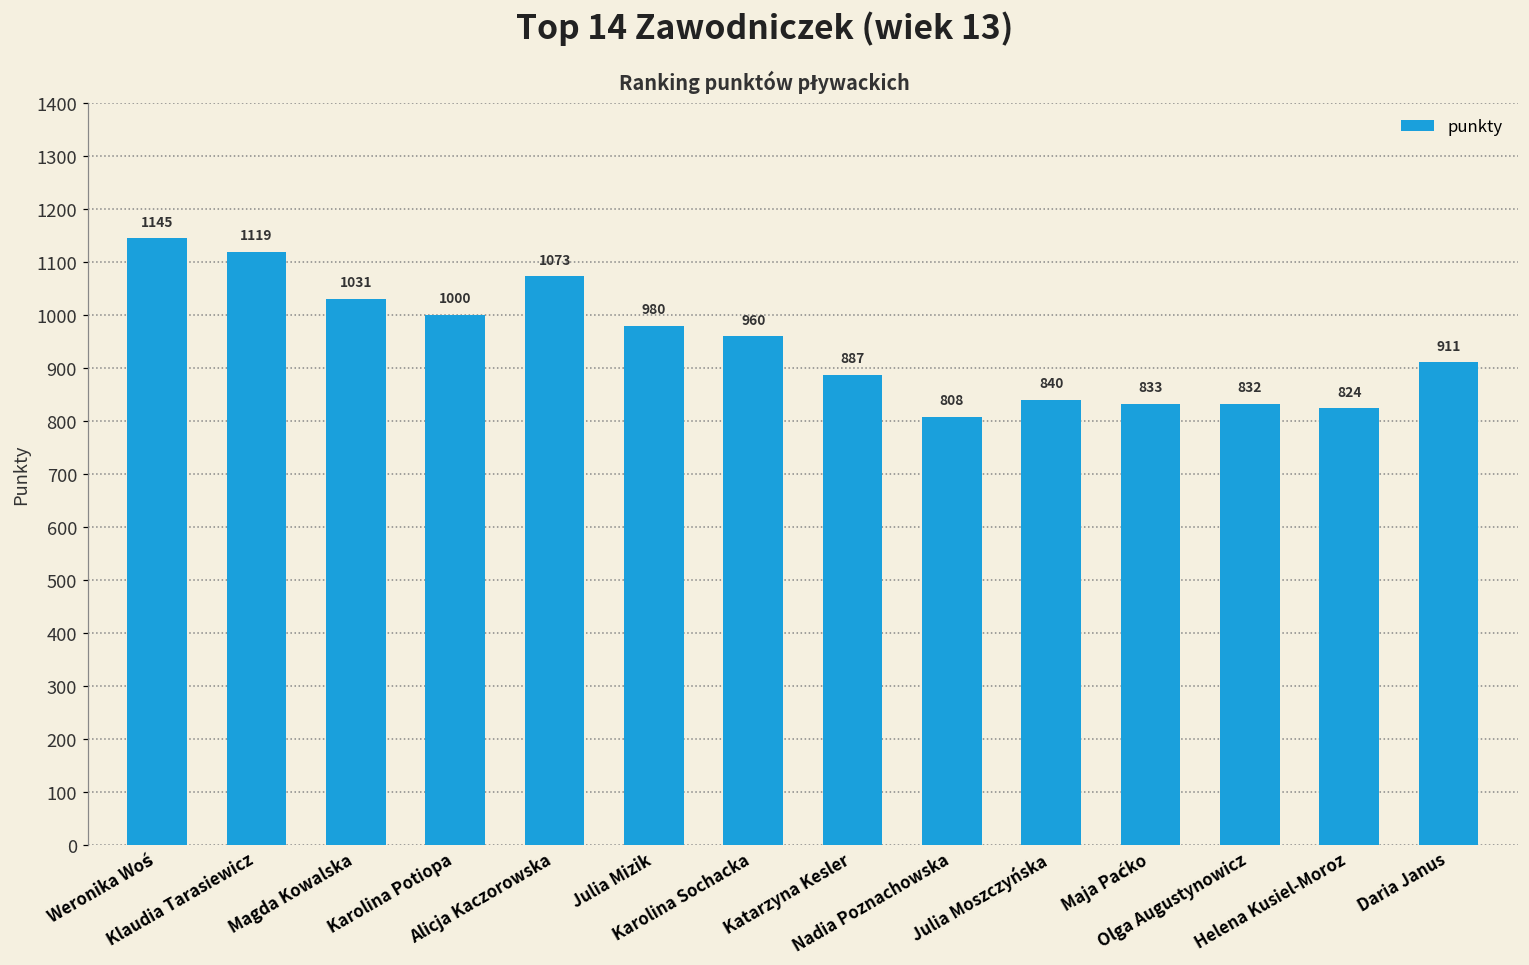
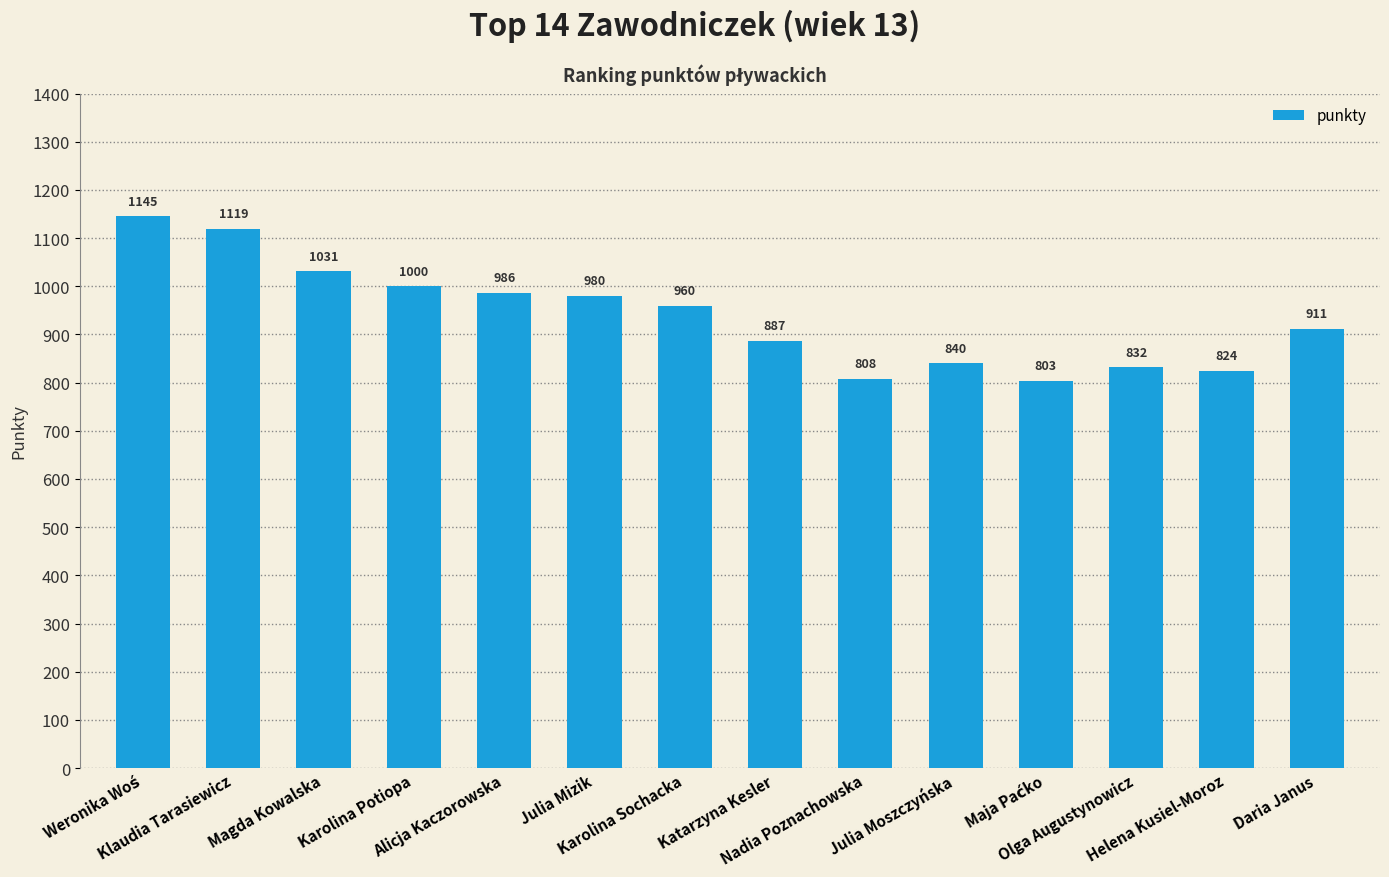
Alicja Kaczorowska: 1073 -> 986
Maja Paćko: 833 -> 803
